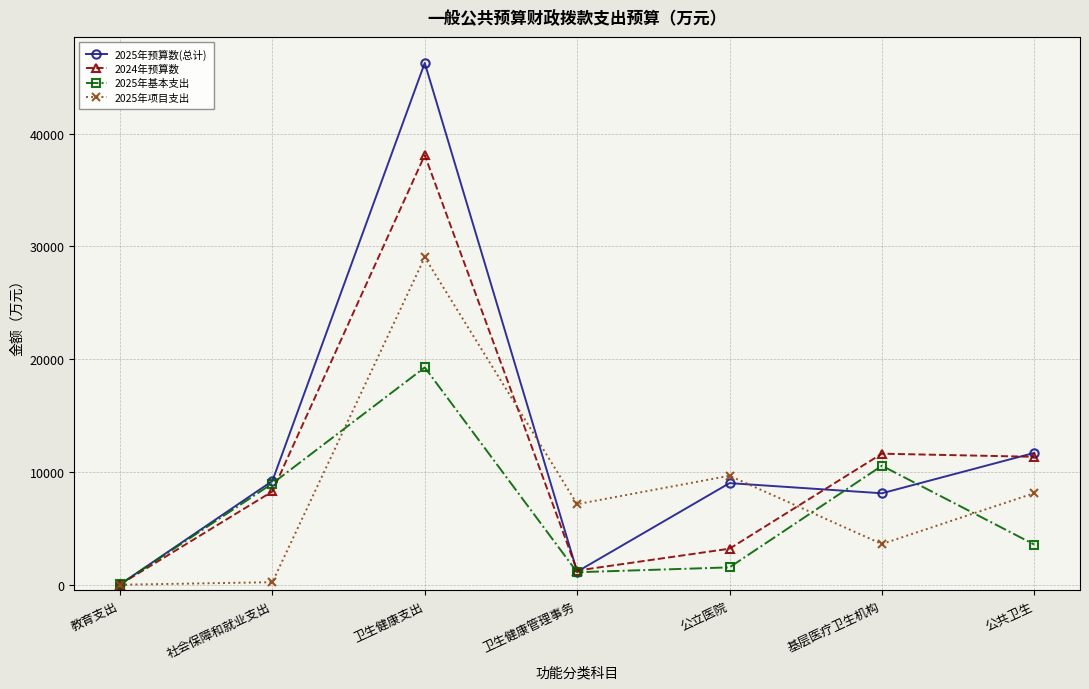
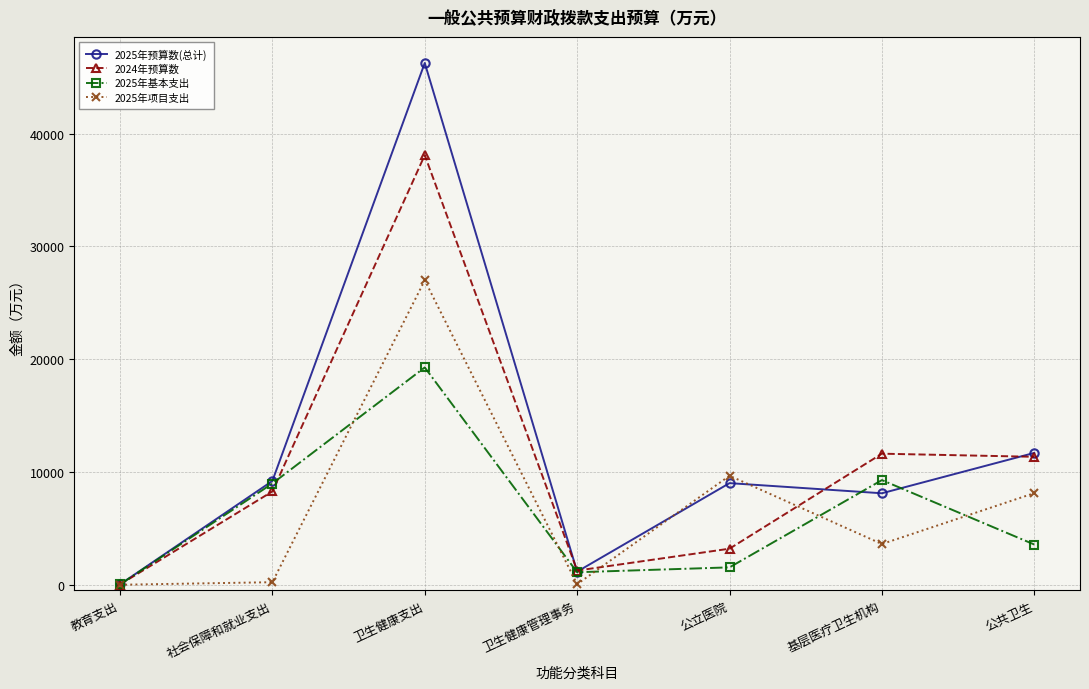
2025年项目支出, 卫生健康支出: 29000 -> 27000
2025年项目支出, 卫生健康管理事务: 7100 -> 100
2025年基本支出, 基层医疗卫生机构: 10500 -> 9300
